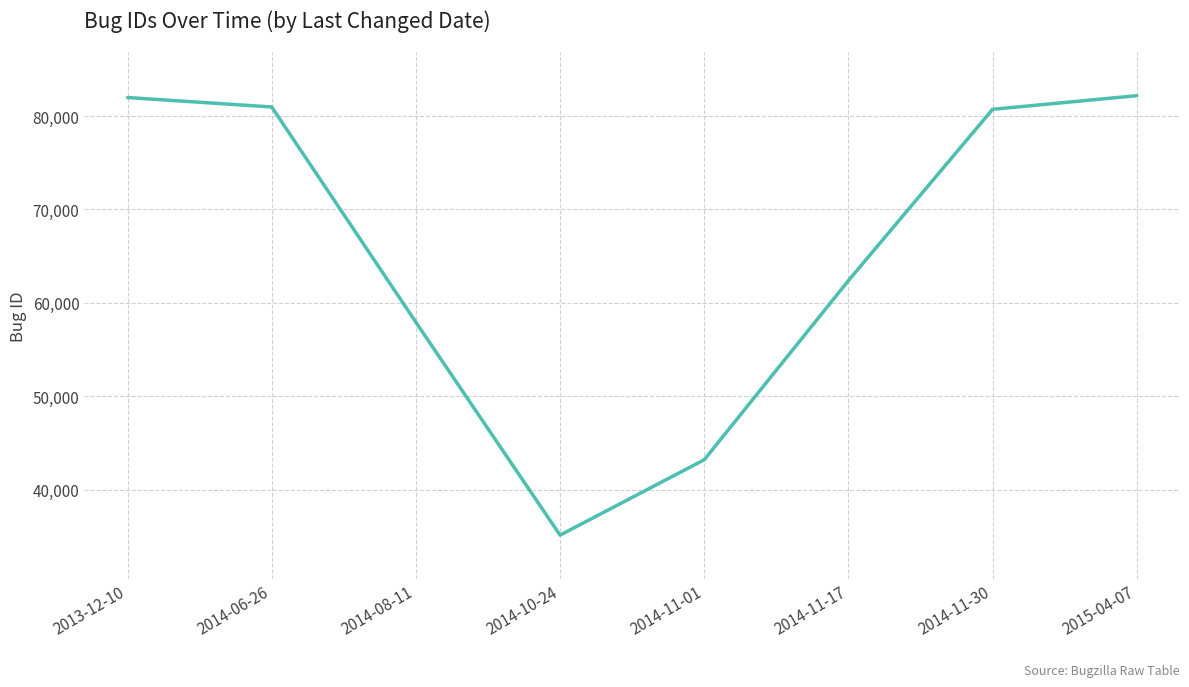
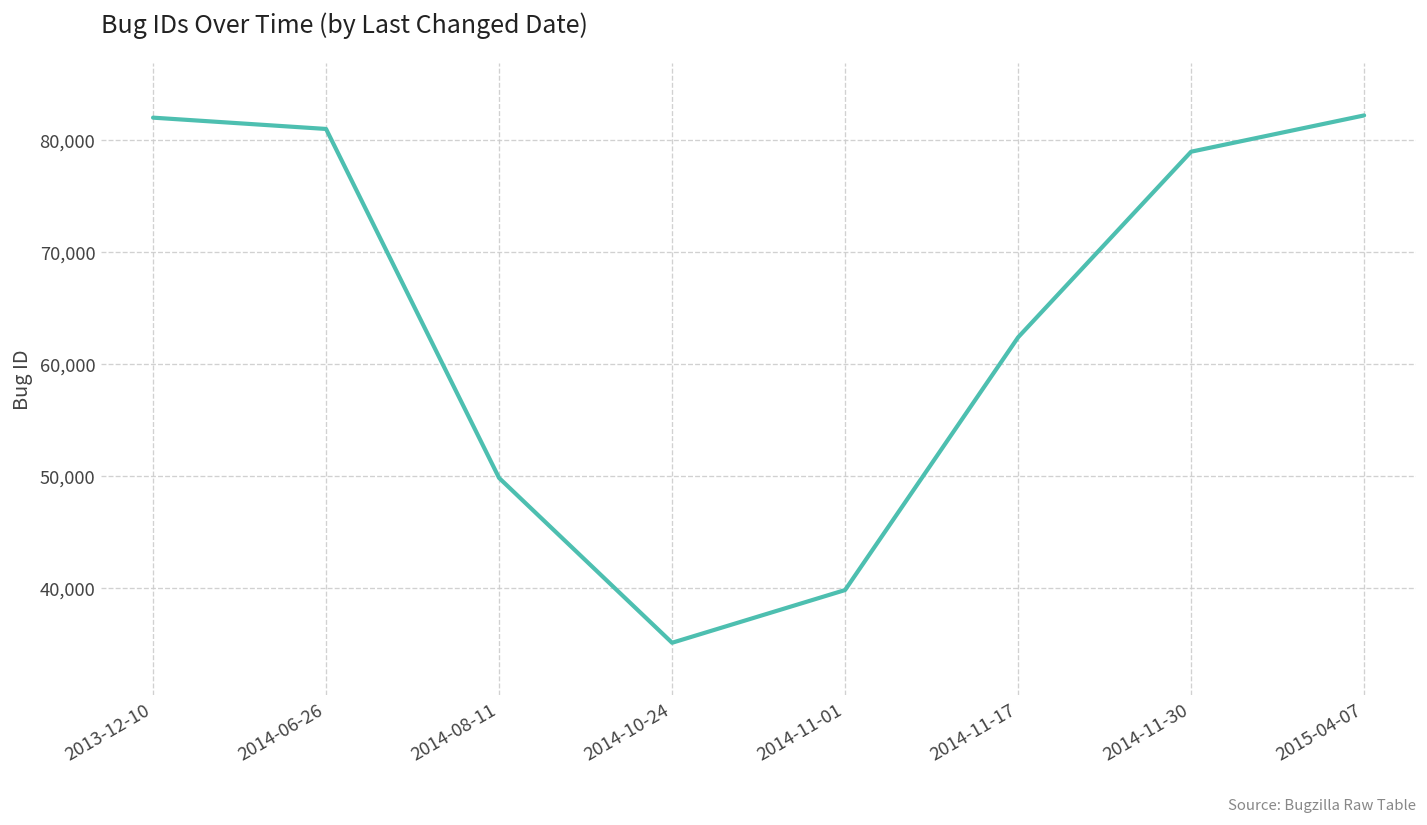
2014-08-11: 58,000 -> 50,000
2014-11-01: 43,000 -> 40,000
2014-11-30: 81,000 -> 79,000
